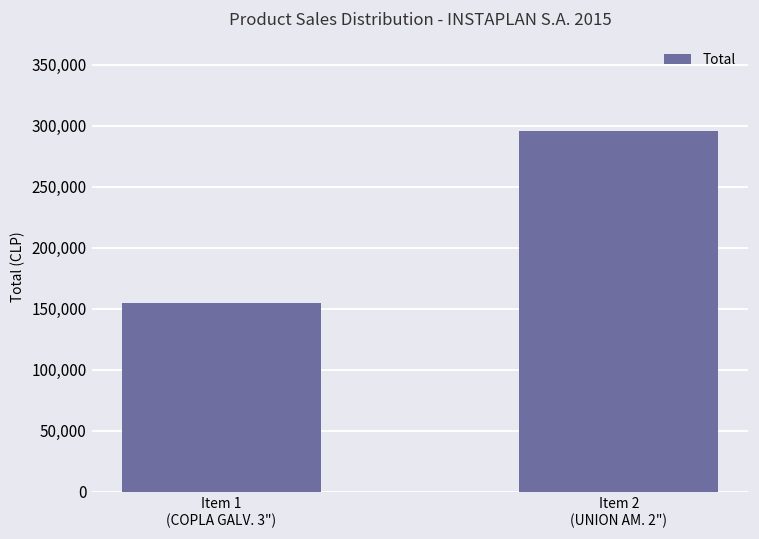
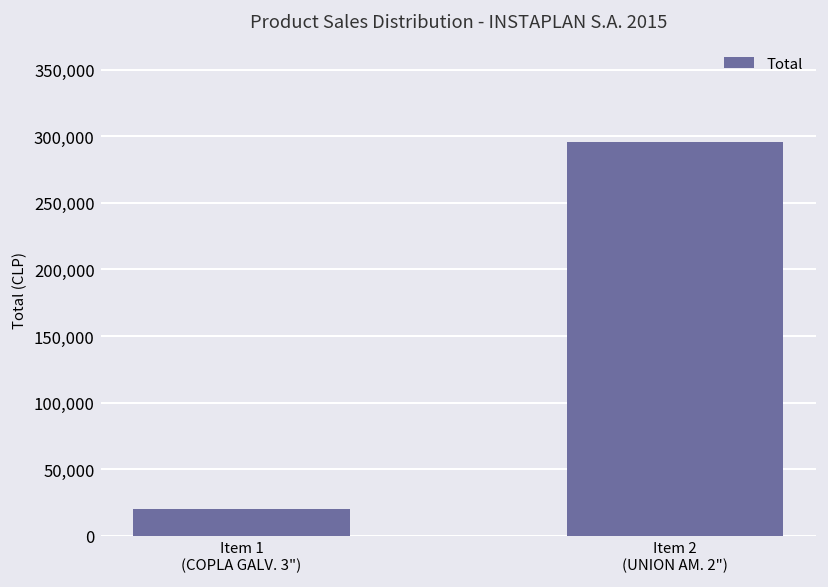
Item 1 (COPLA GALV. 3"): 155,000 -> 20,000
